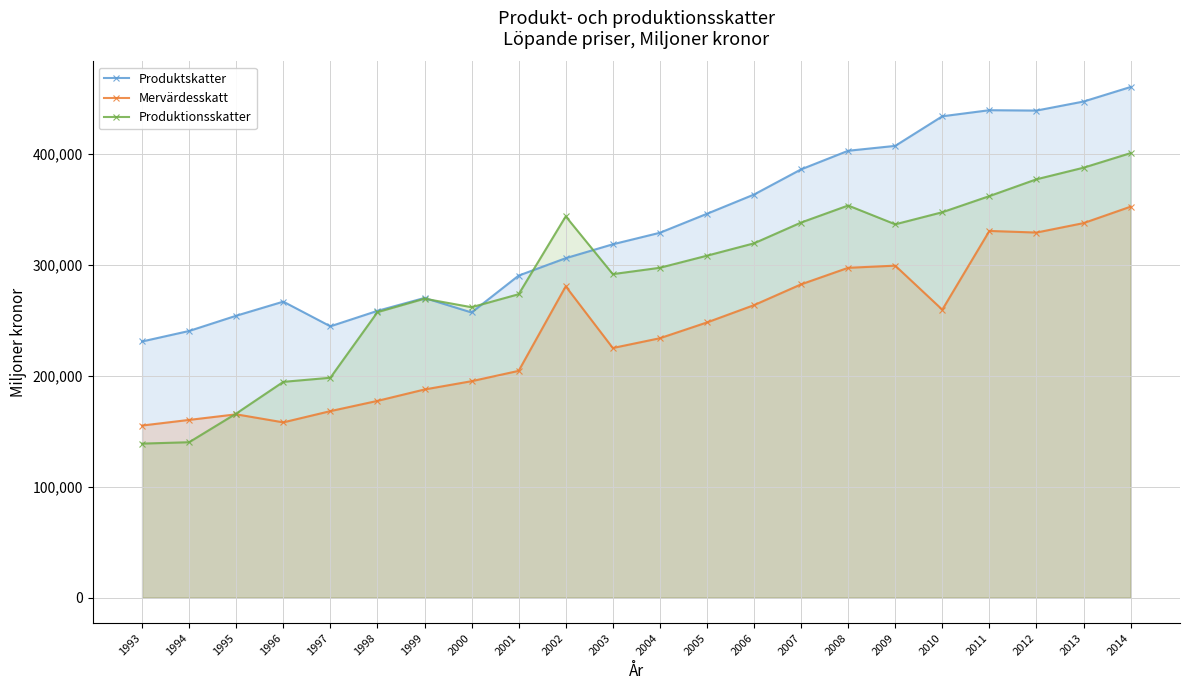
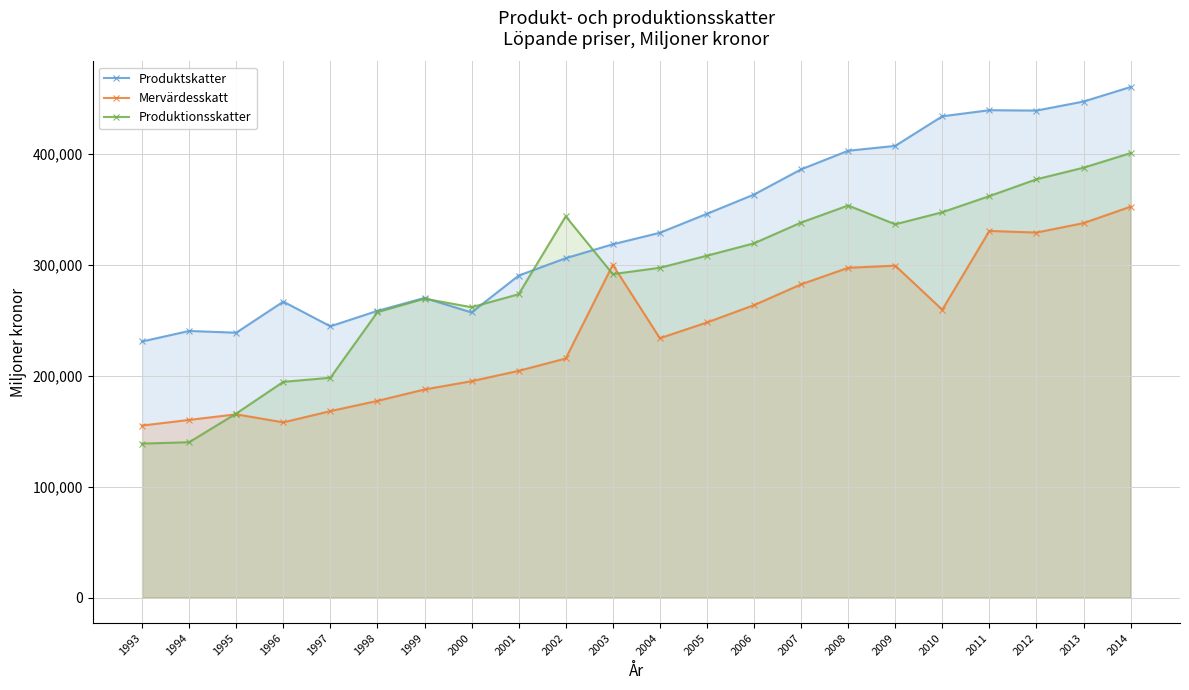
Produktskatter, 1995: 254,000 -> 239,000
Mervärdesskatt, 2002: 281,000 -> 216,000
Mervärdesskatt, 2003: 225,000 -> 300,000
